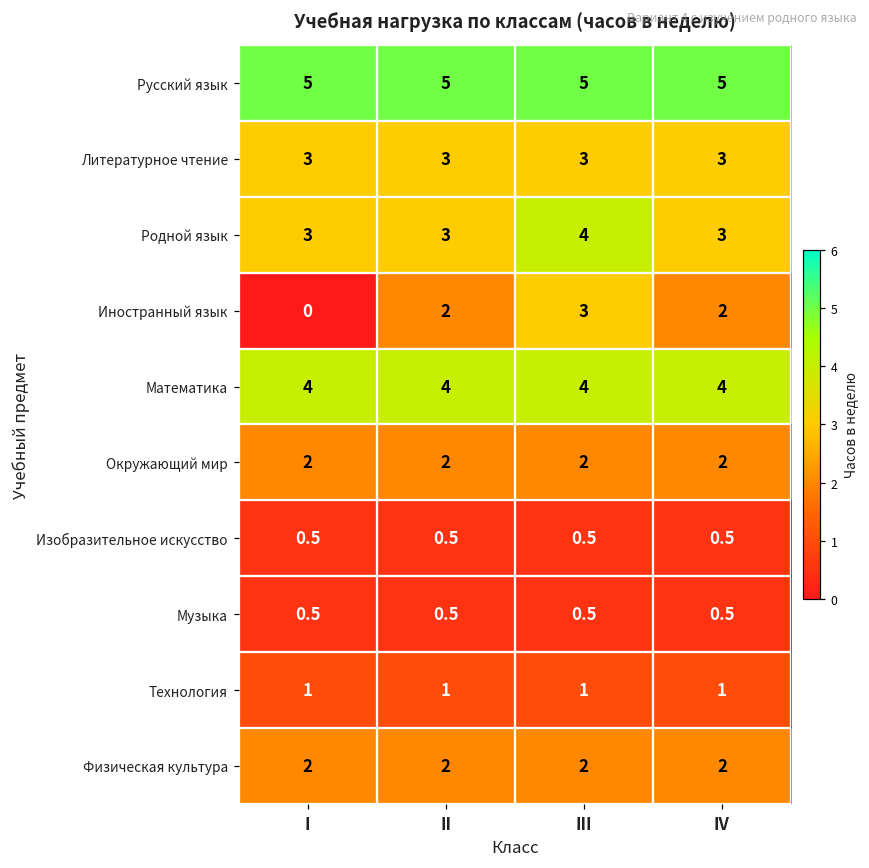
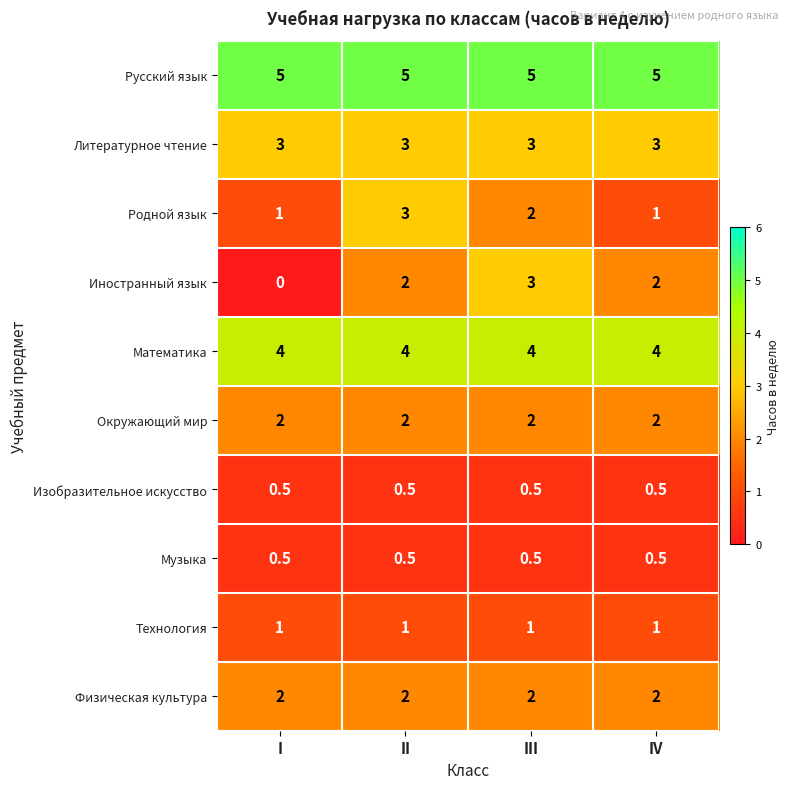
Родной язык, I: 3 -> 1
Родной язык, III: 4 -> 2
Родной язык, IV: 3 -> 1
